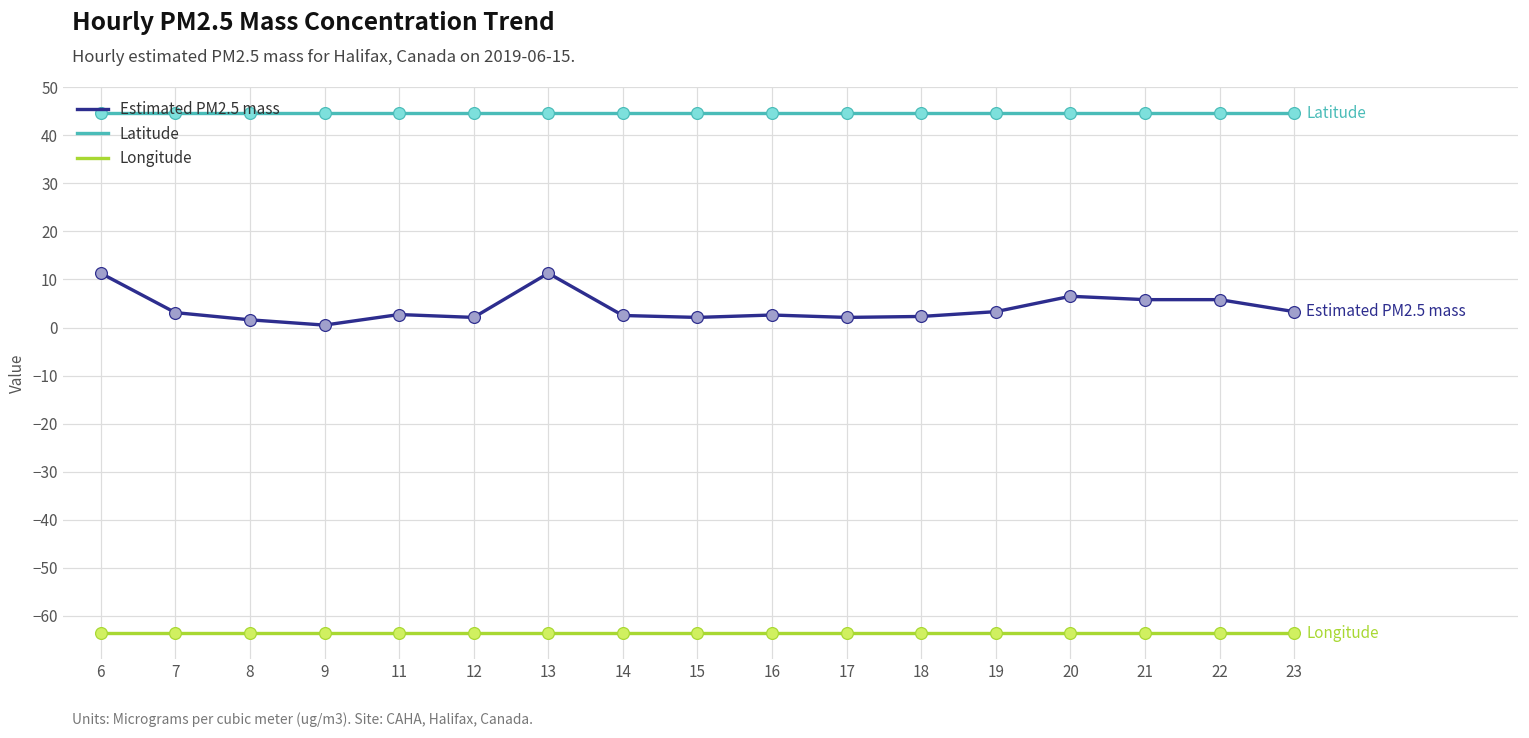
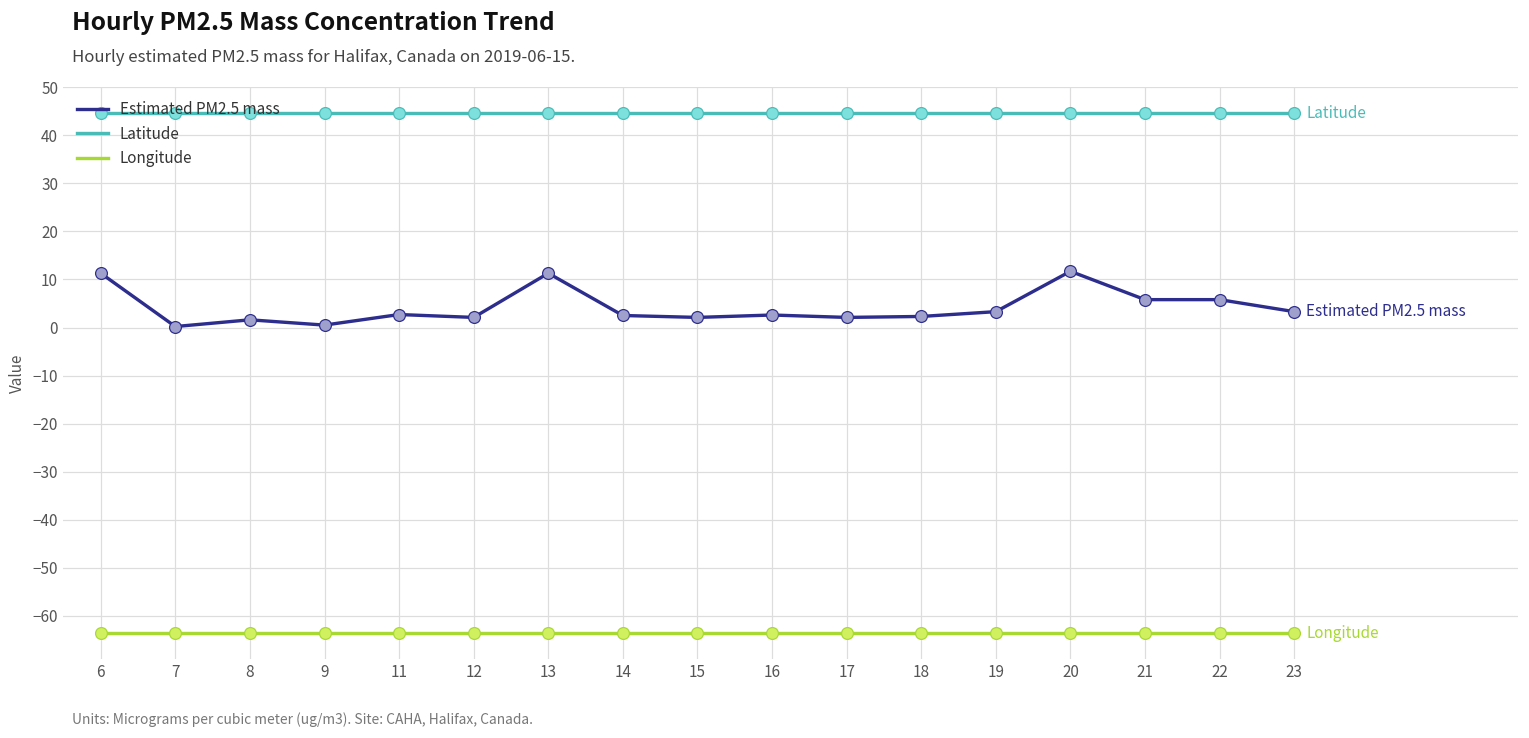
Estimated PM2.5 mass, 7: 3 -> 0
Estimated PM2.5 mass, 20: 7 -> 12
